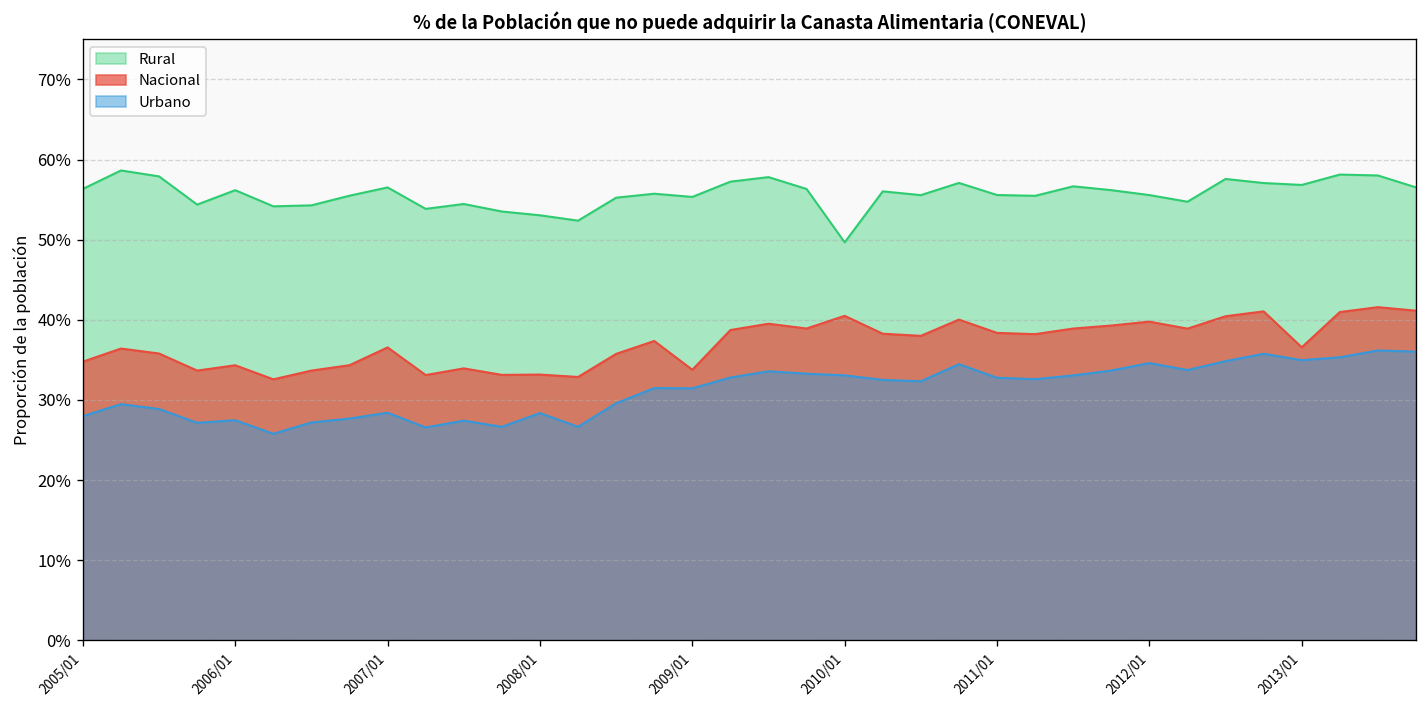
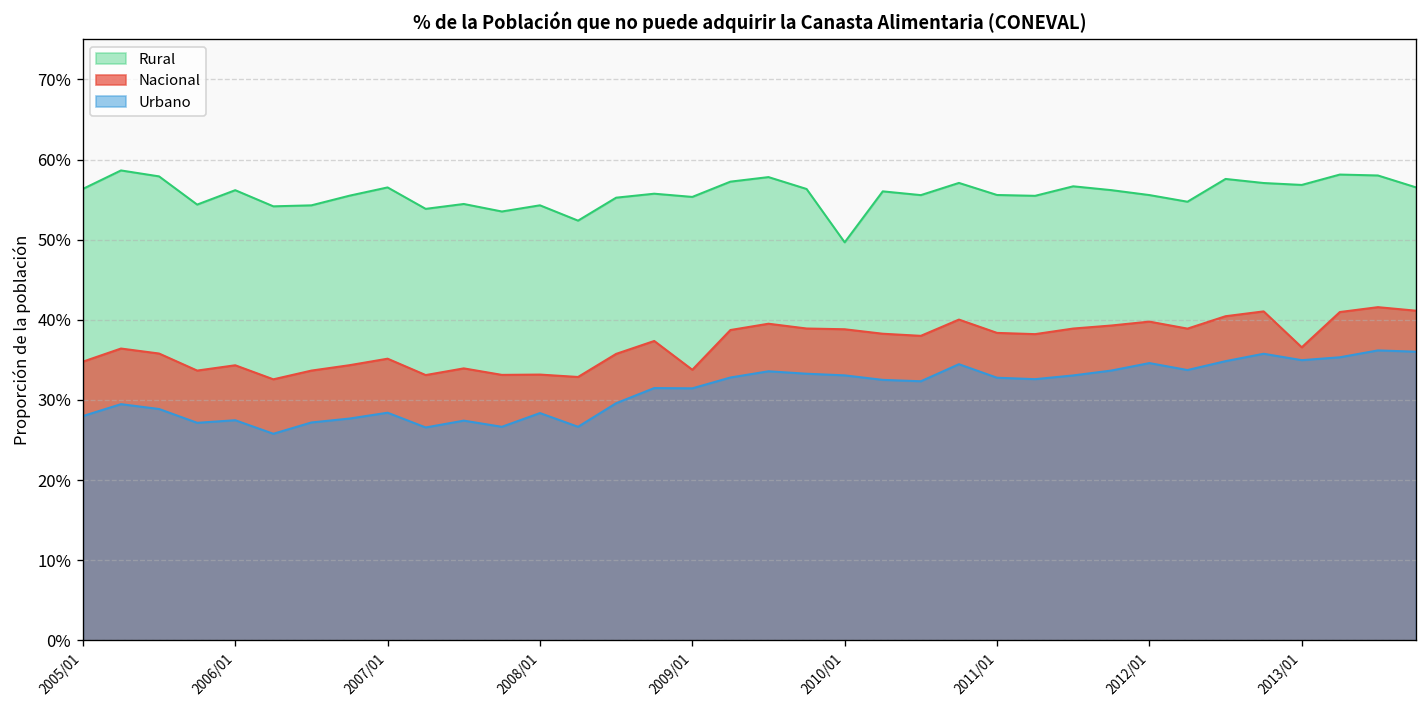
Nacional, 2007/01: 37% -> 35%
Rural, 2008/01: 53% -> 54%
Nacional, 2010/01: 41% -> 39%
